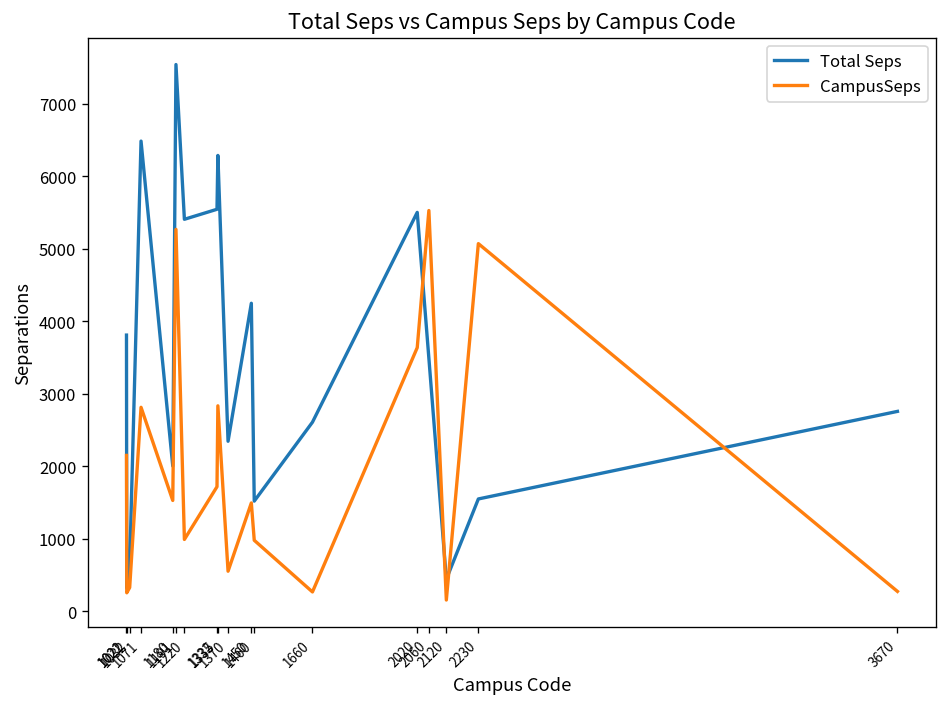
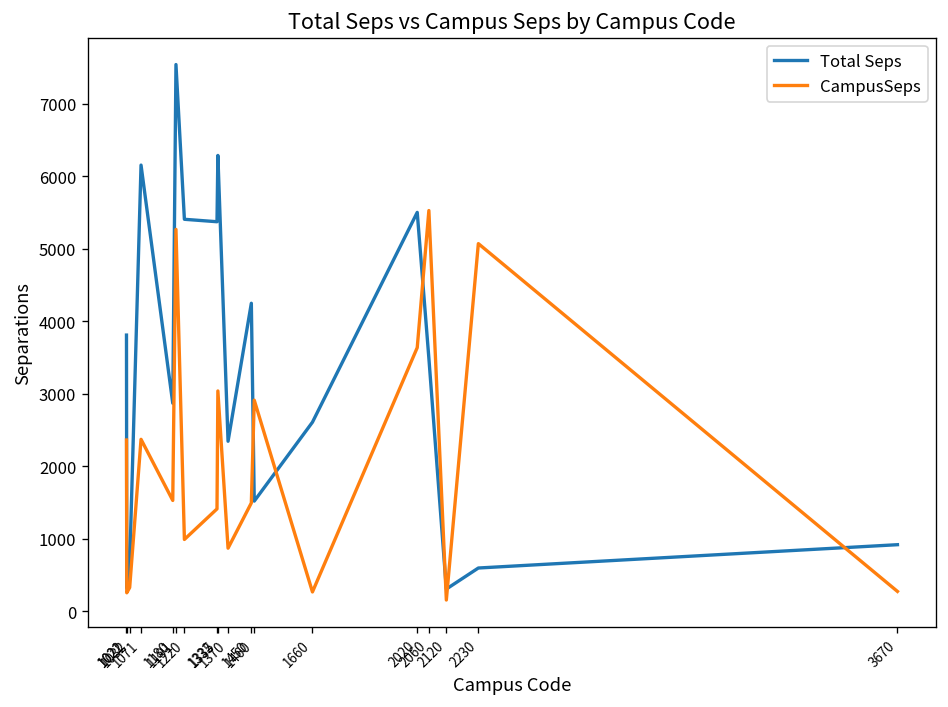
CampusSeps, 1021: 2100 -> 2400
Total Seps, 1071: 6500 -> 6200
CampusSeps, 1071: 2800 -> 2400
Total Seps, 1180: 2000 -> 2900
Total Seps, 1332: 5500 -> 5400
CampusSeps, 1332: 1700 -> 1400
CampusSeps, 1335: 2800 -> 3000
CampusSeps, 1370: 600 -> 900
CampusSeps, 1460: 1000 -> 2900
Total Seps, 2120: 400 -> 300
Total Seps, 2230: 1500 -> 600
Total Seps, 3670: 2800 -> 900
